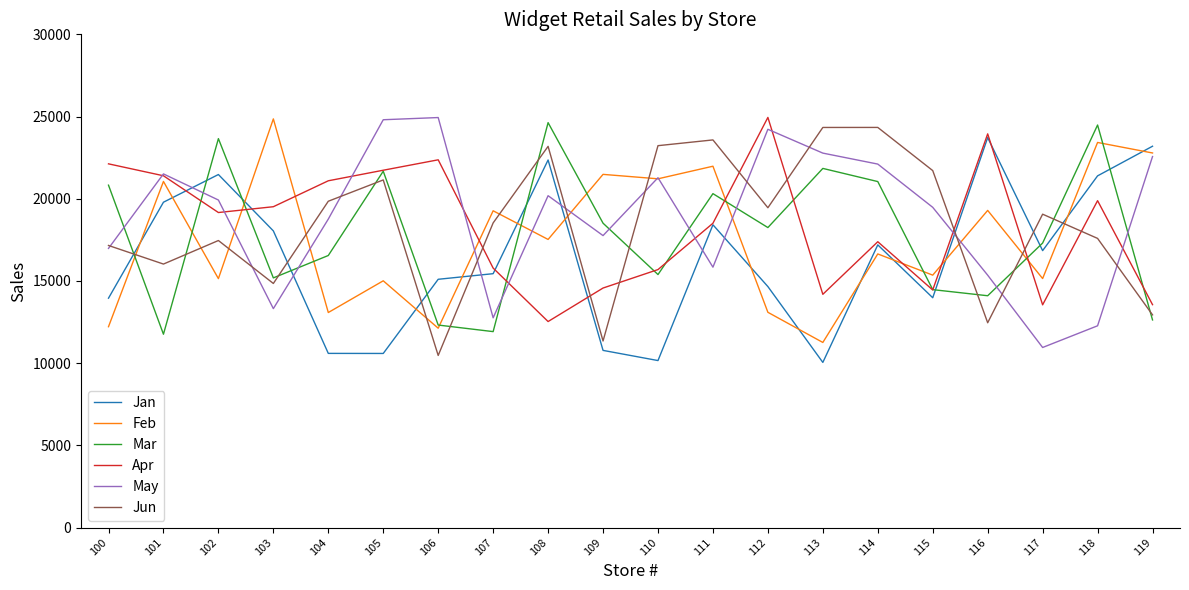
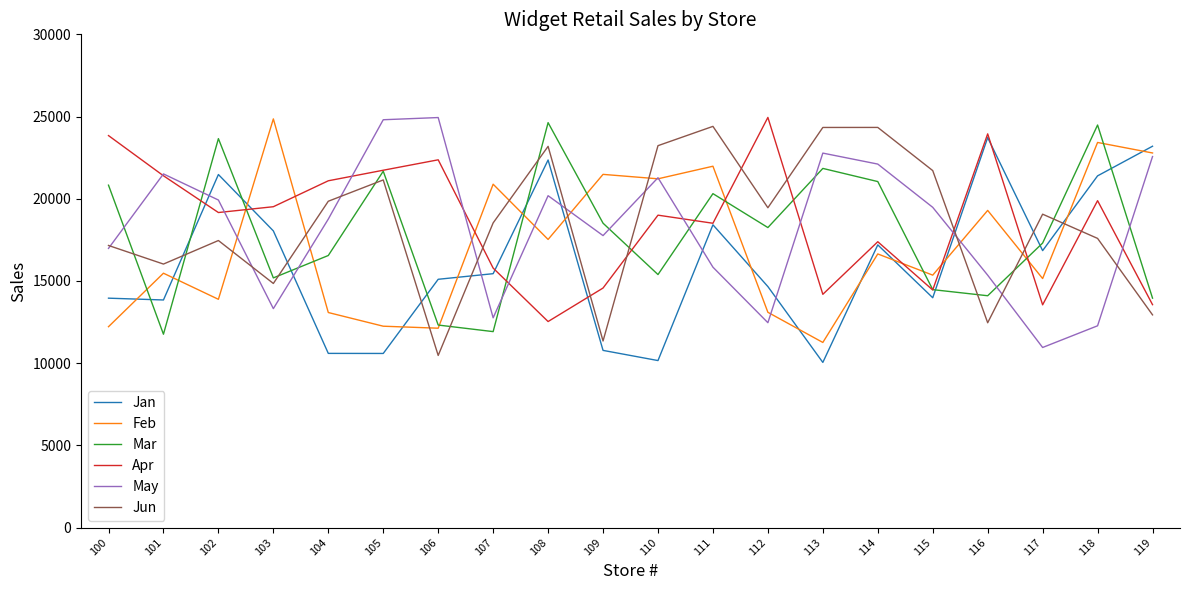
Apr, 100: 22100 -> 23800
Jan, 101: 19800 -> 13800
Feb, 101: 21100 -> 15500
Feb, 102: 15100 -> 13900
Feb, 105: 15000 -> 12200
Feb, 107: 19300 -> 20900
Apr, 110: 15700 -> 19000
Jun, 111: 23600 -> 24400
May, 112: 24200 -> 12500
Mar, 119: 12600 -> 14000
